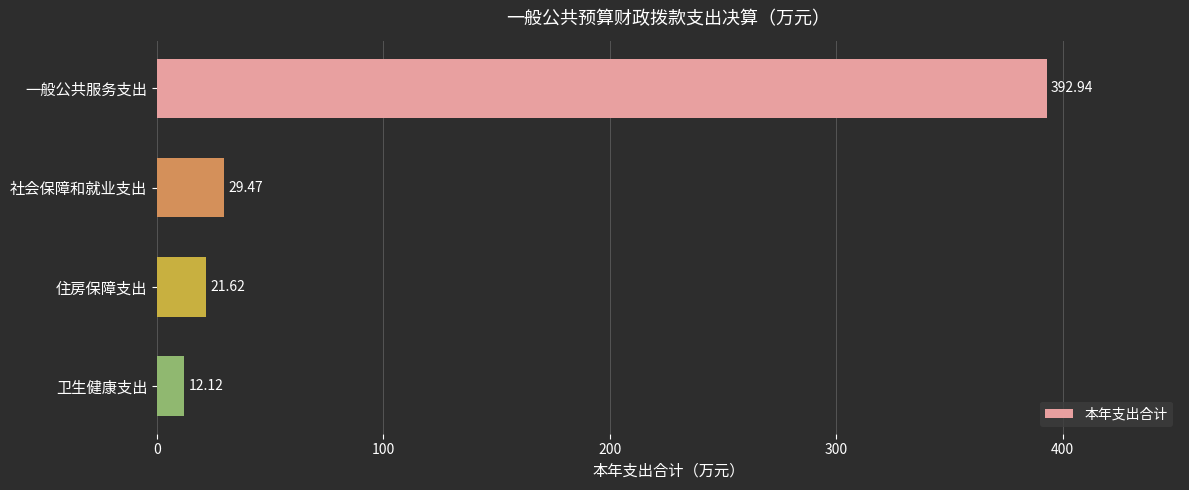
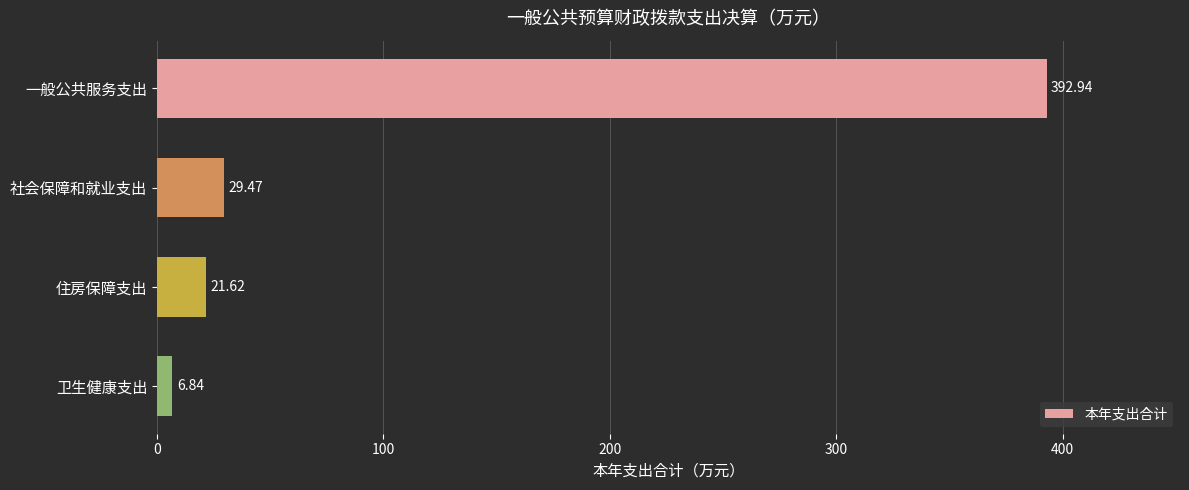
卫生健康支出: 12.12 -> 6.84
